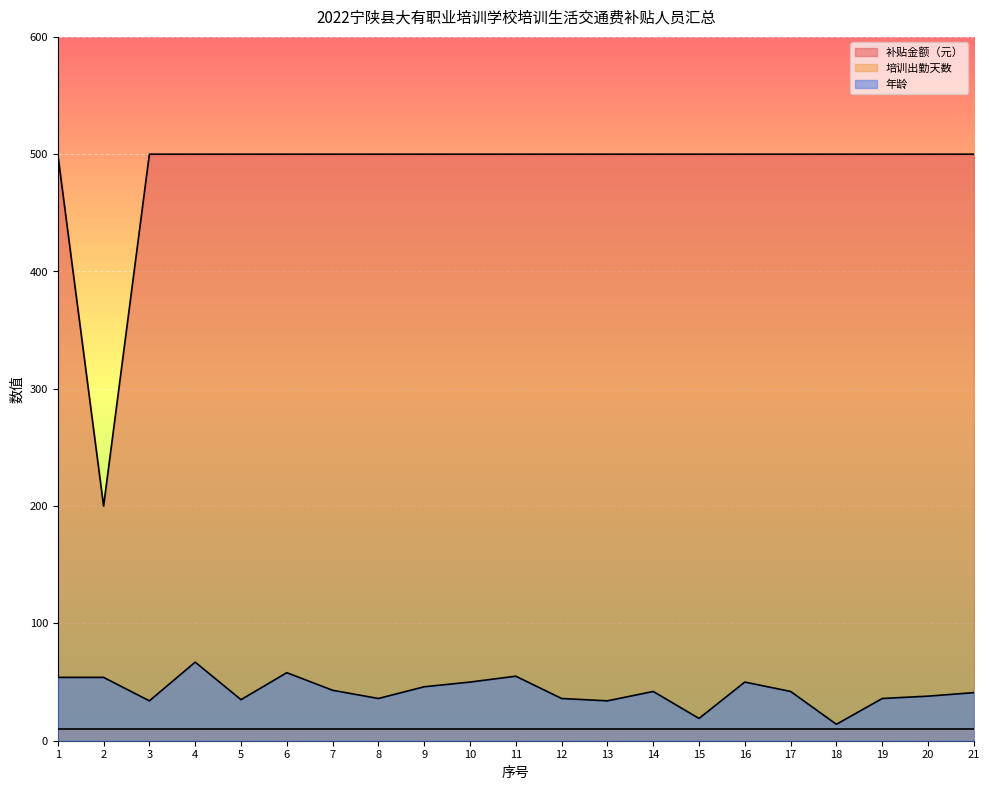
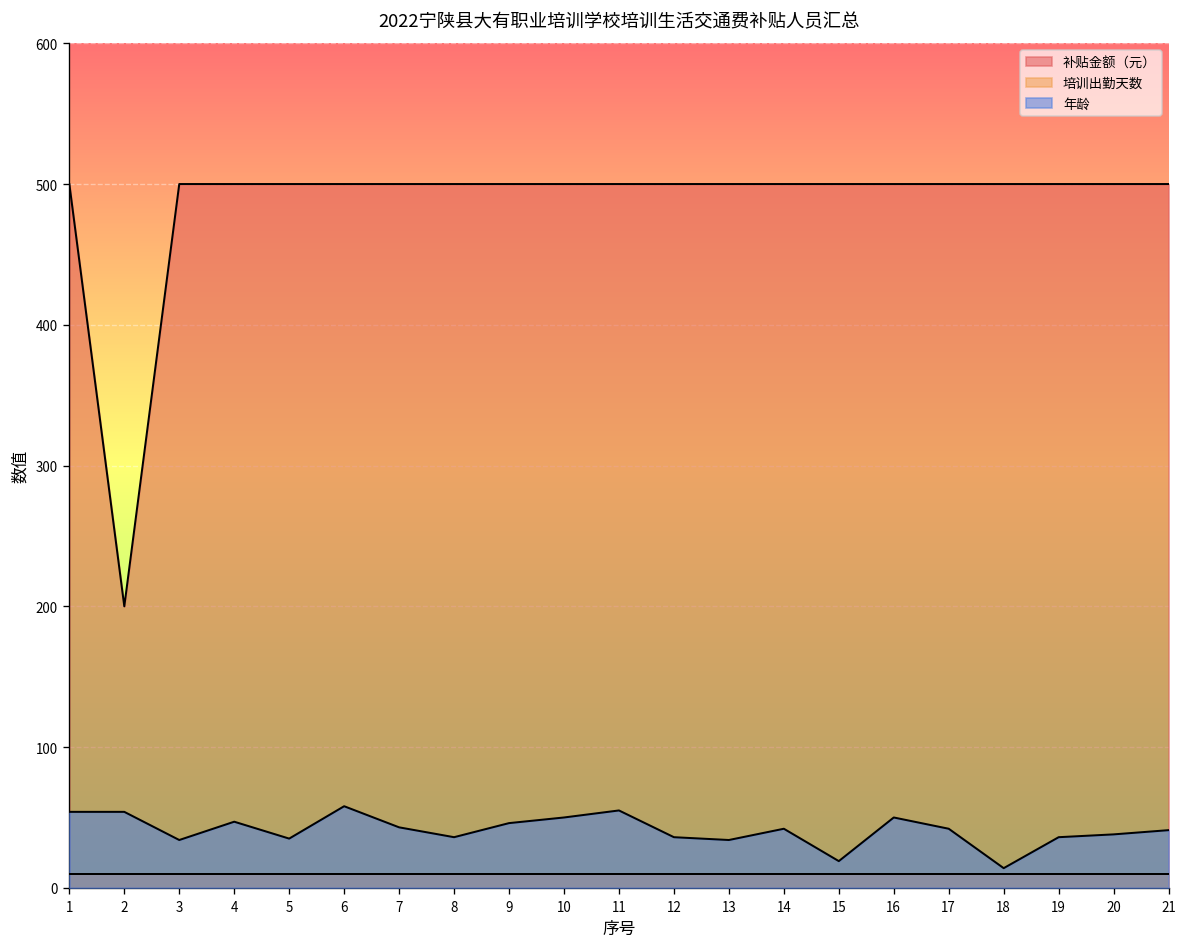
年龄, 4: 67 -> 47
